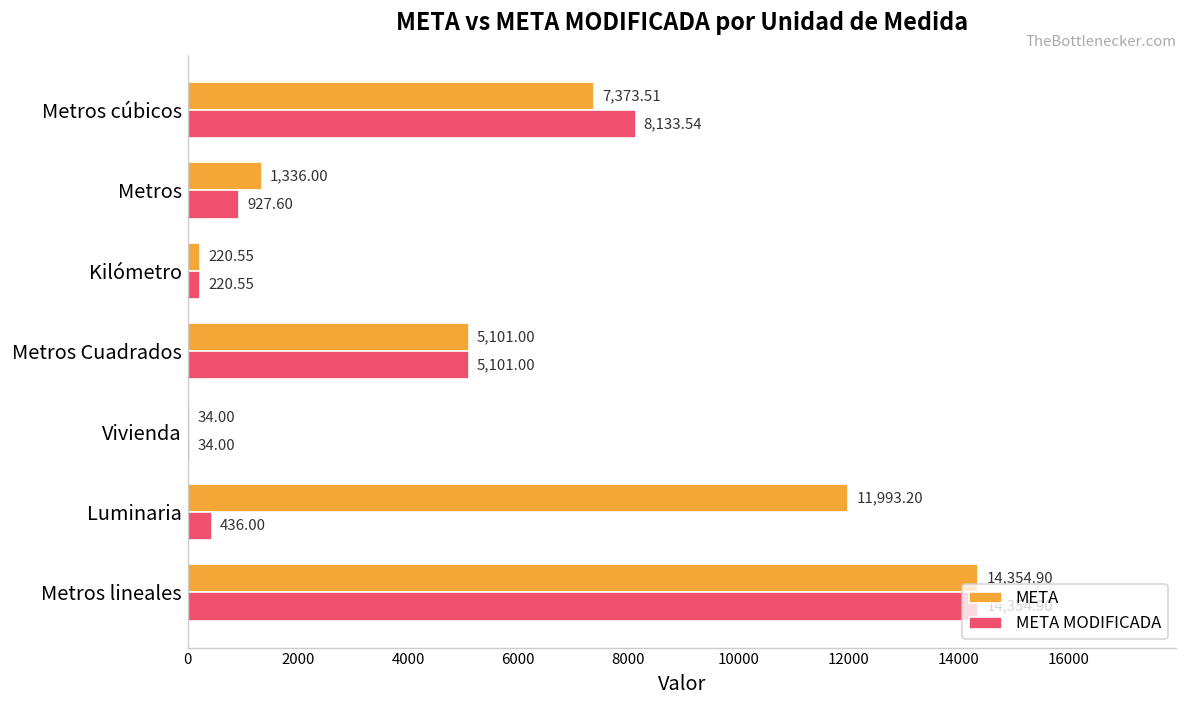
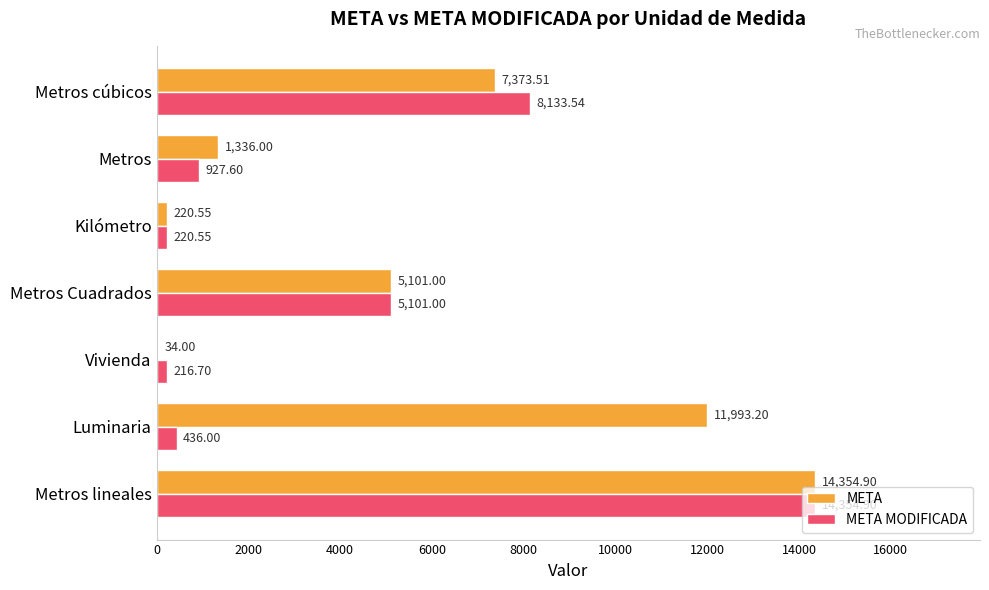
META MODIFICADA, Vivienda: 34.00 -> 216.70
